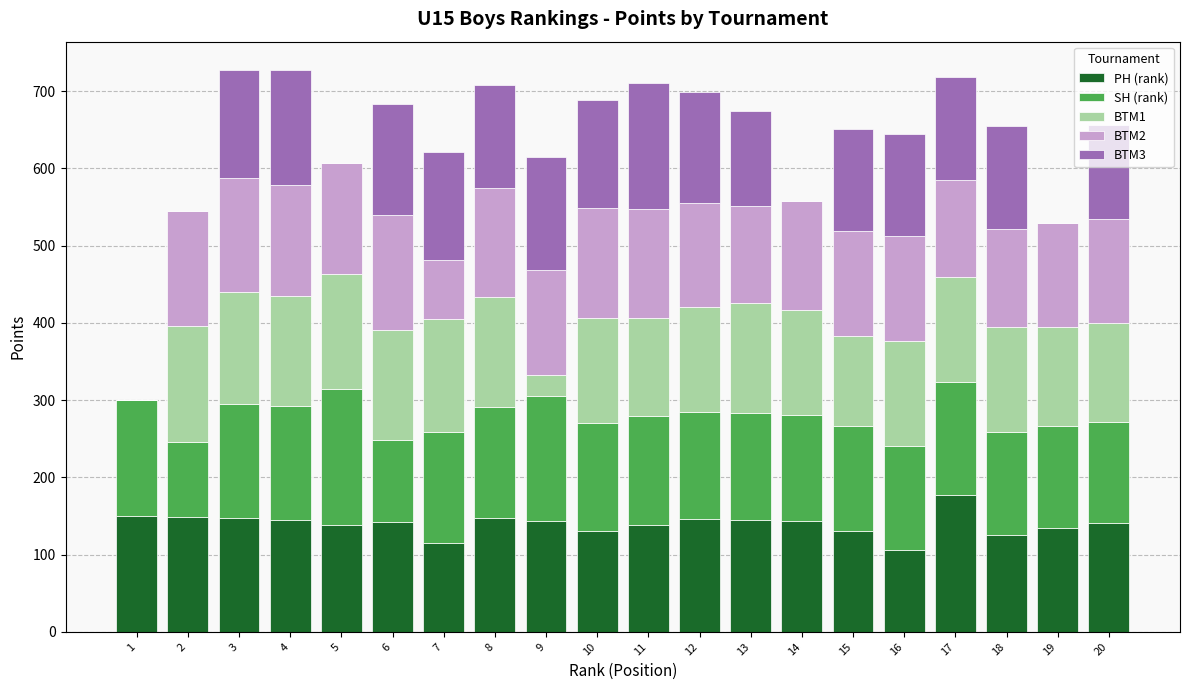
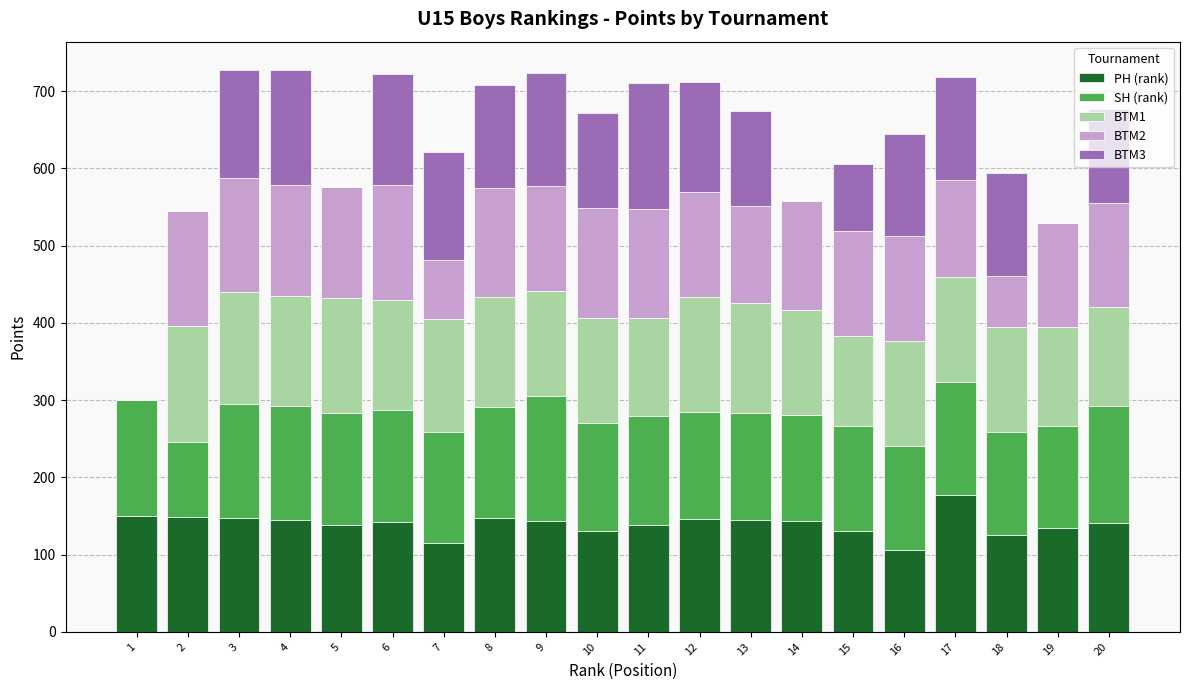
SH (rank), 5: 180 -> 150
SH (rank), 6: 110 -> 150
BTM1, 9: 30 -> 140
BTM3, 10: 140 -> 120
BTM1, 12: 140 -> 150
BTM3, 15: 130 -> 90
BTM2, 18: 130 -> 70
SH (rank), 20: 130 -> 150
